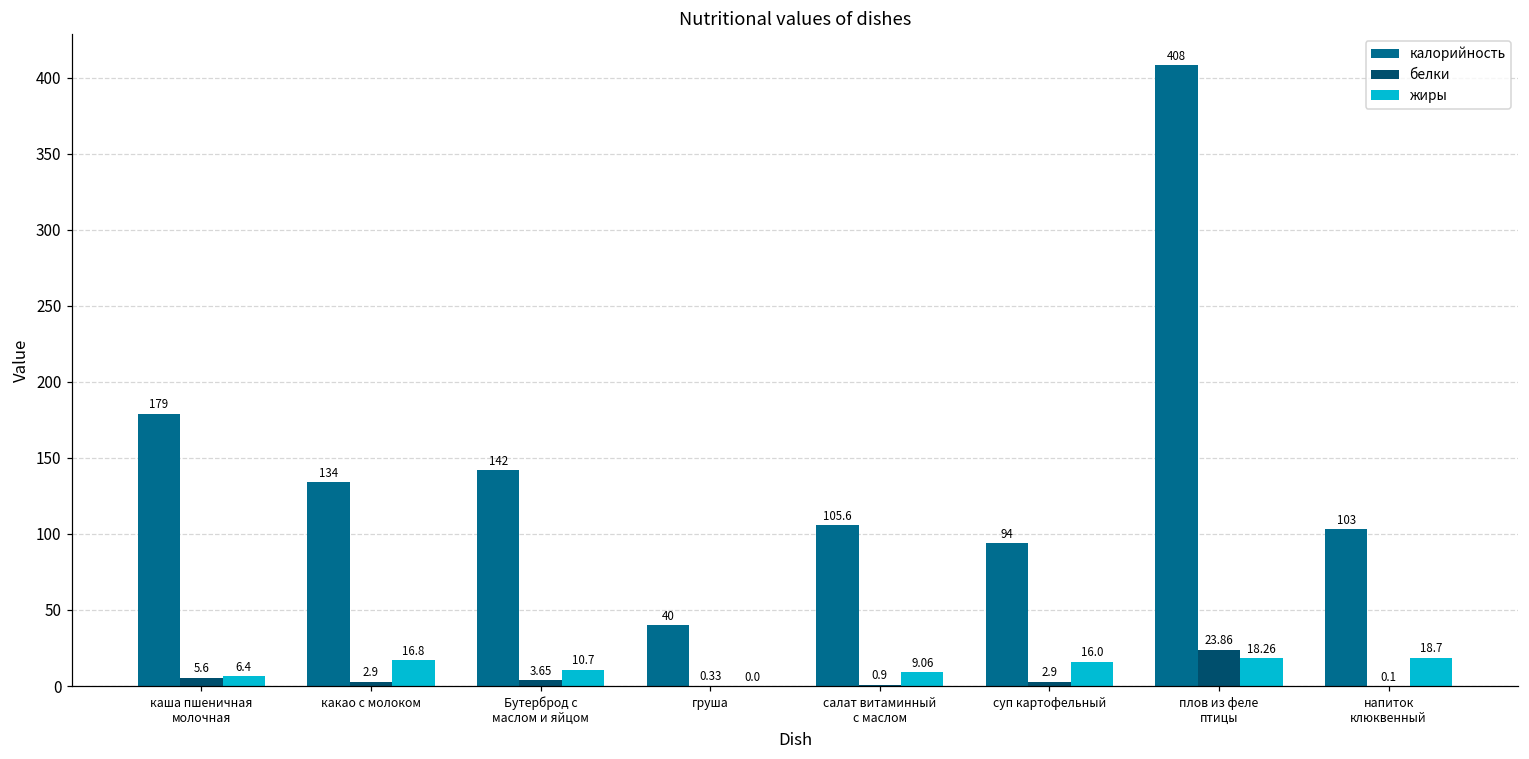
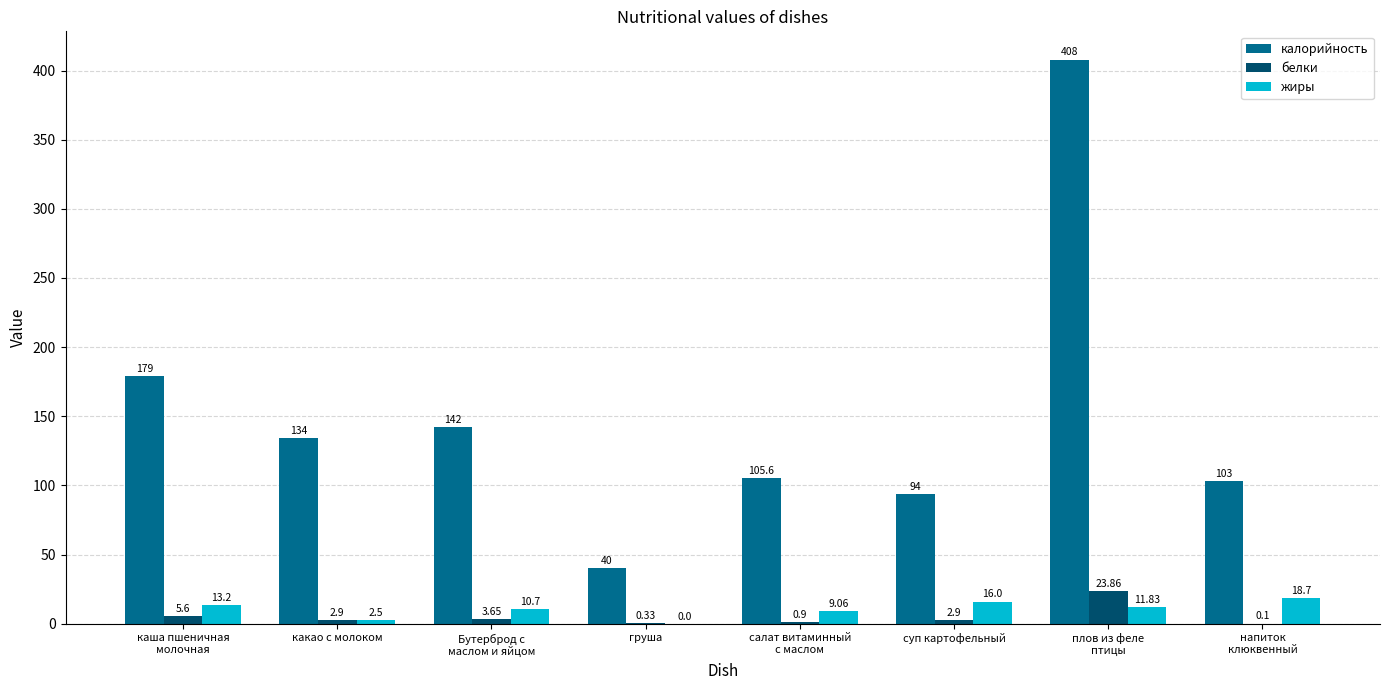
жиры, каша пшеничная молочная: 6.4 -> 13.2
жиры, какао с молоком: 16.8 -> 2.5
жиры, плов из феле птицы: 18.26 -> 11.83
